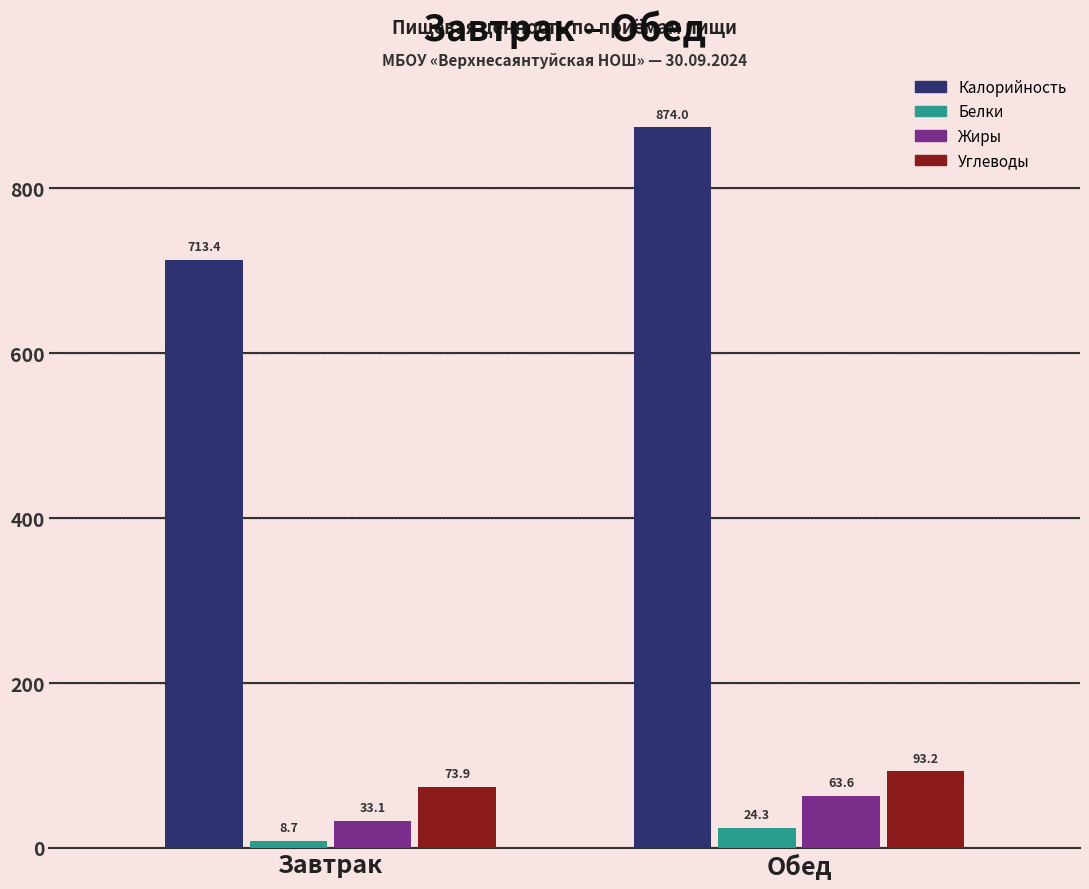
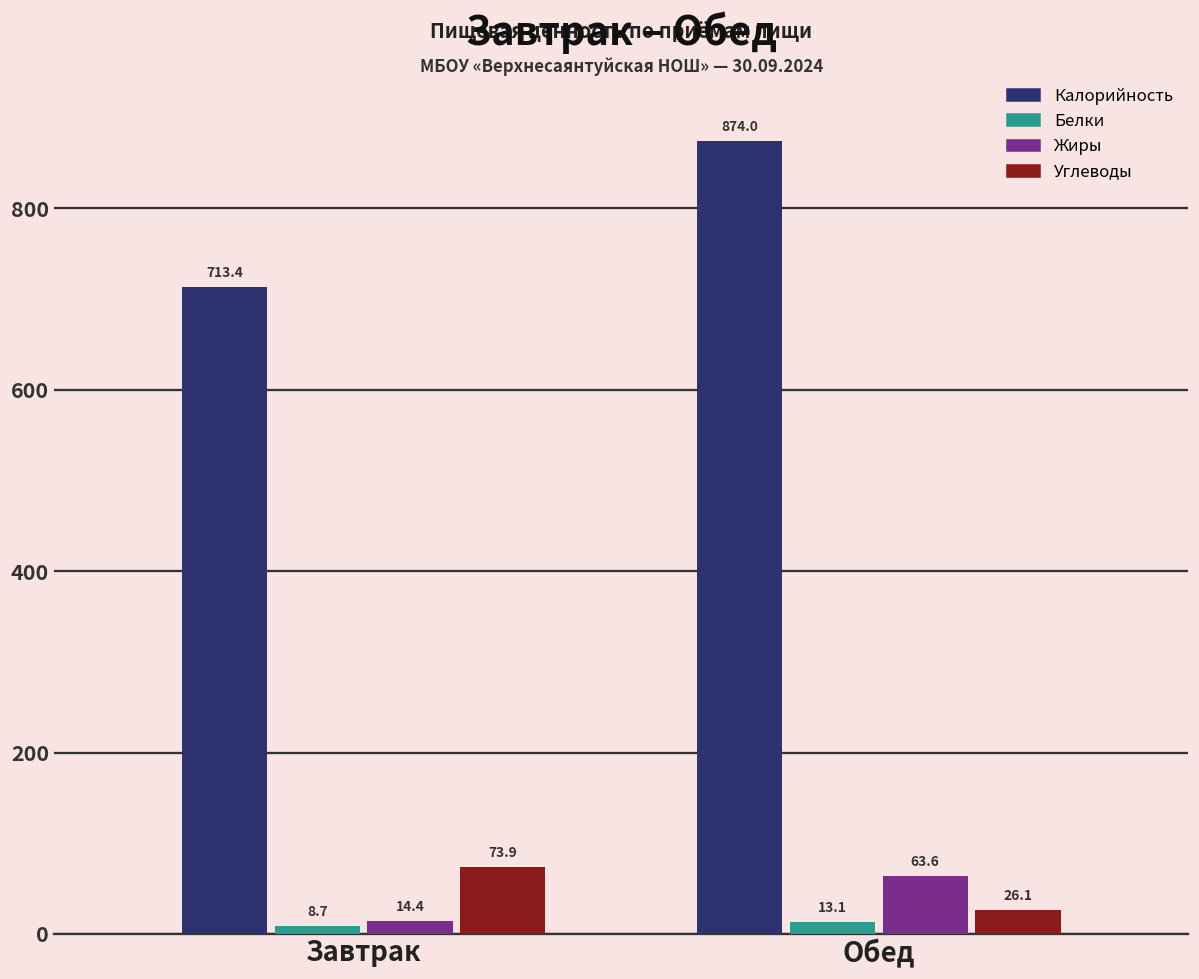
Жиры, Завтрак: 33.1 -> 14.4
Белки, Обед: 24.3 -> 13.1
Углеводы, Обед: 93.2 -> 26.1
